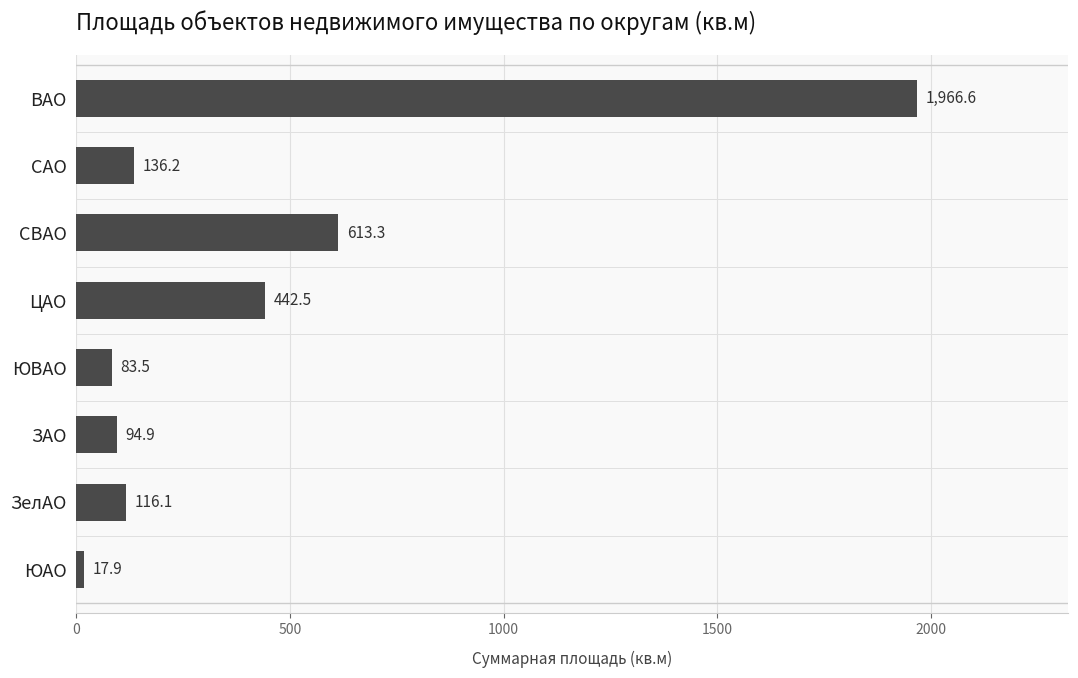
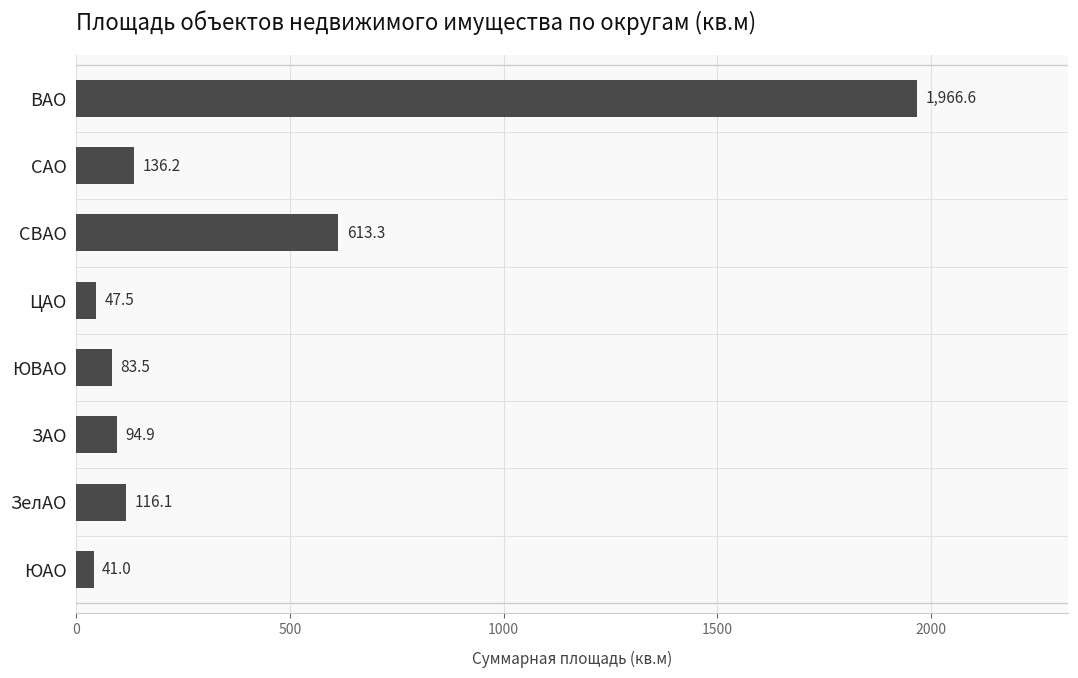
ЦАО: 442.5 -> 47.5
ЮАО: 17.9 -> 41.0
